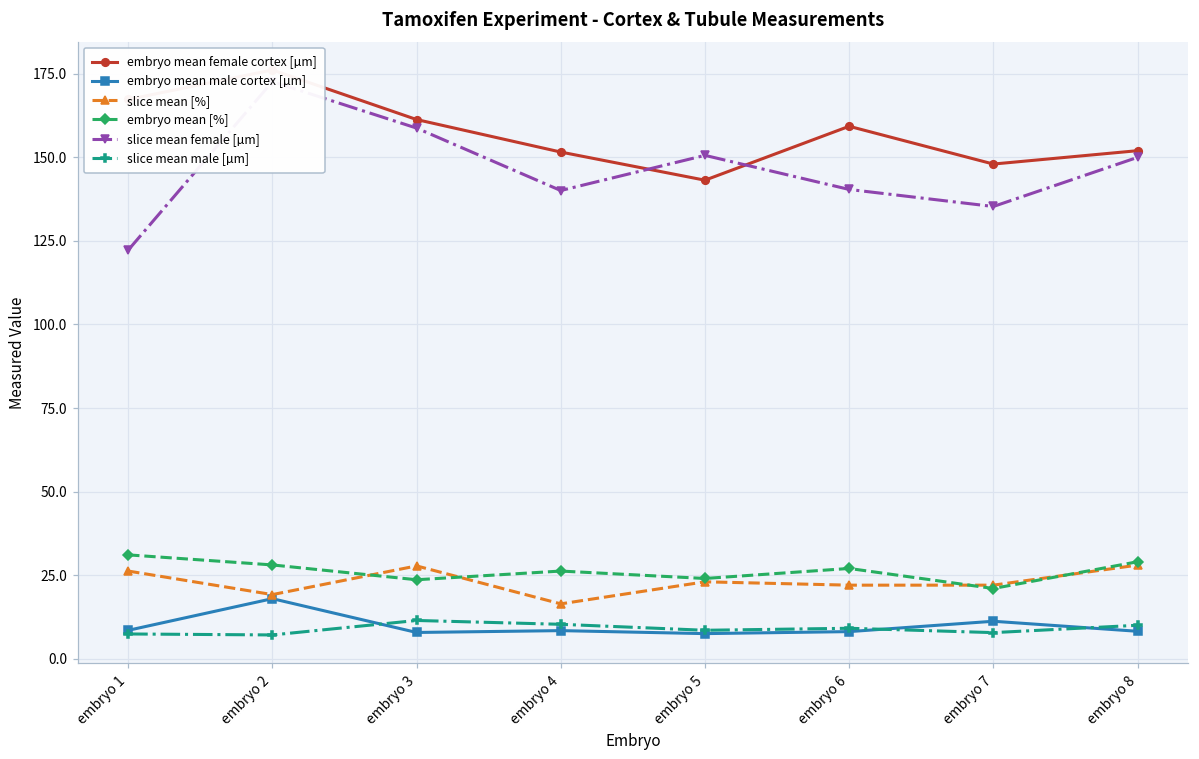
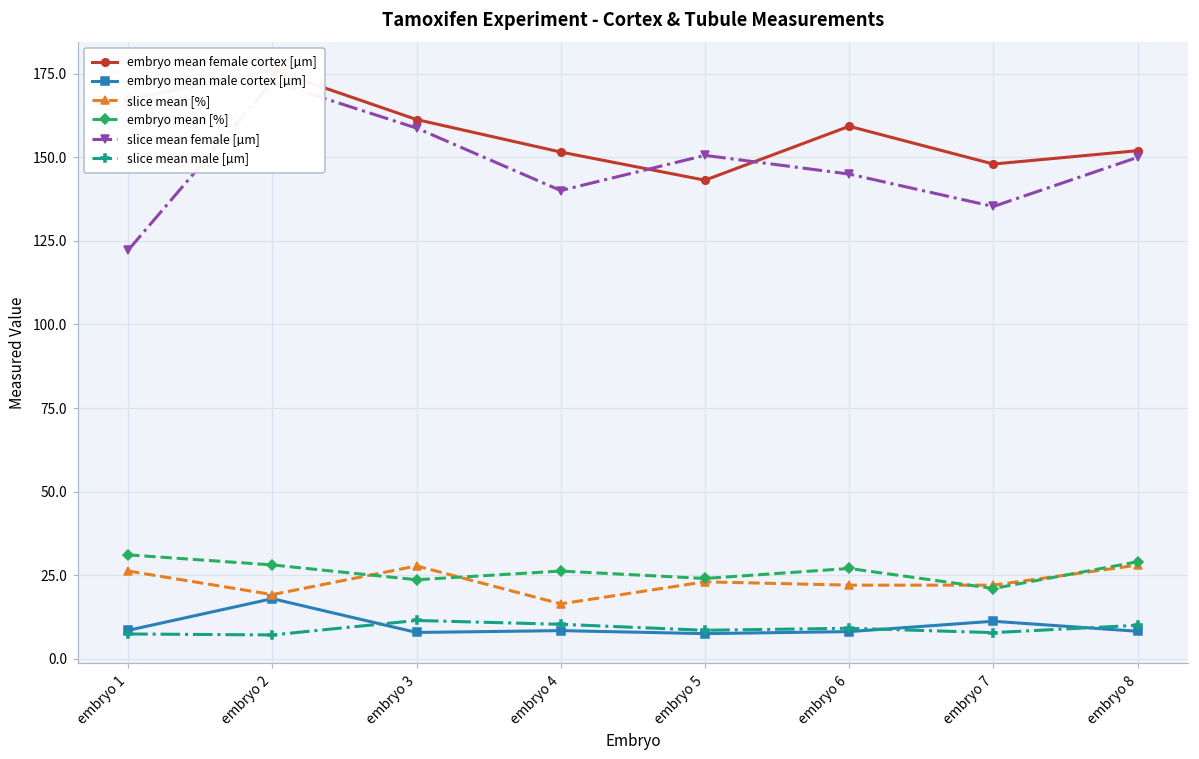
slice mean female [µm], embryo 6: 140 -> 145
